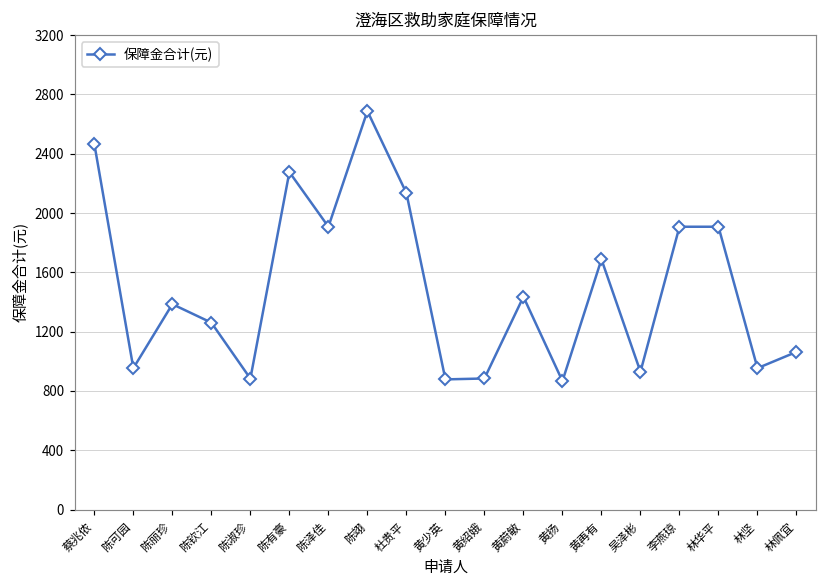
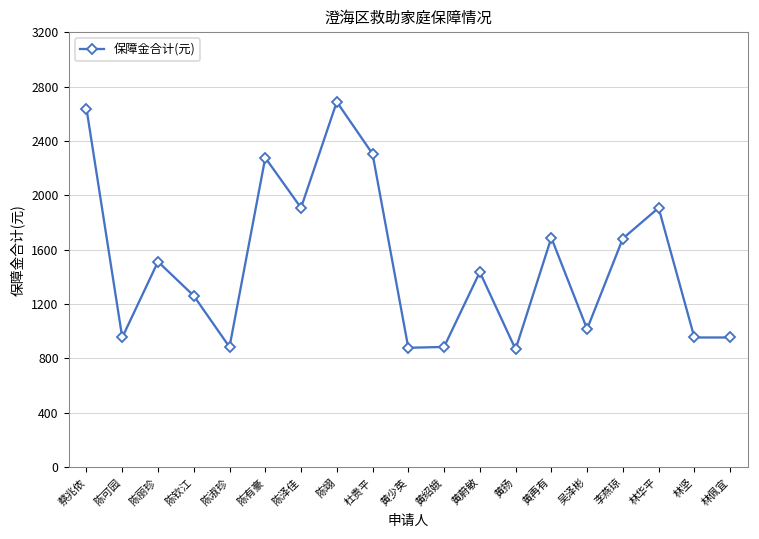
蔡兆侬: 2470 -> 2640
陈丽珍: 1390 -> 1510
杜贵平: 2140 -> 2310
吴泽彬: 930 -> 1020
李燕琼: 1910 -> 1680
林佩宜: 1060 -> 950
